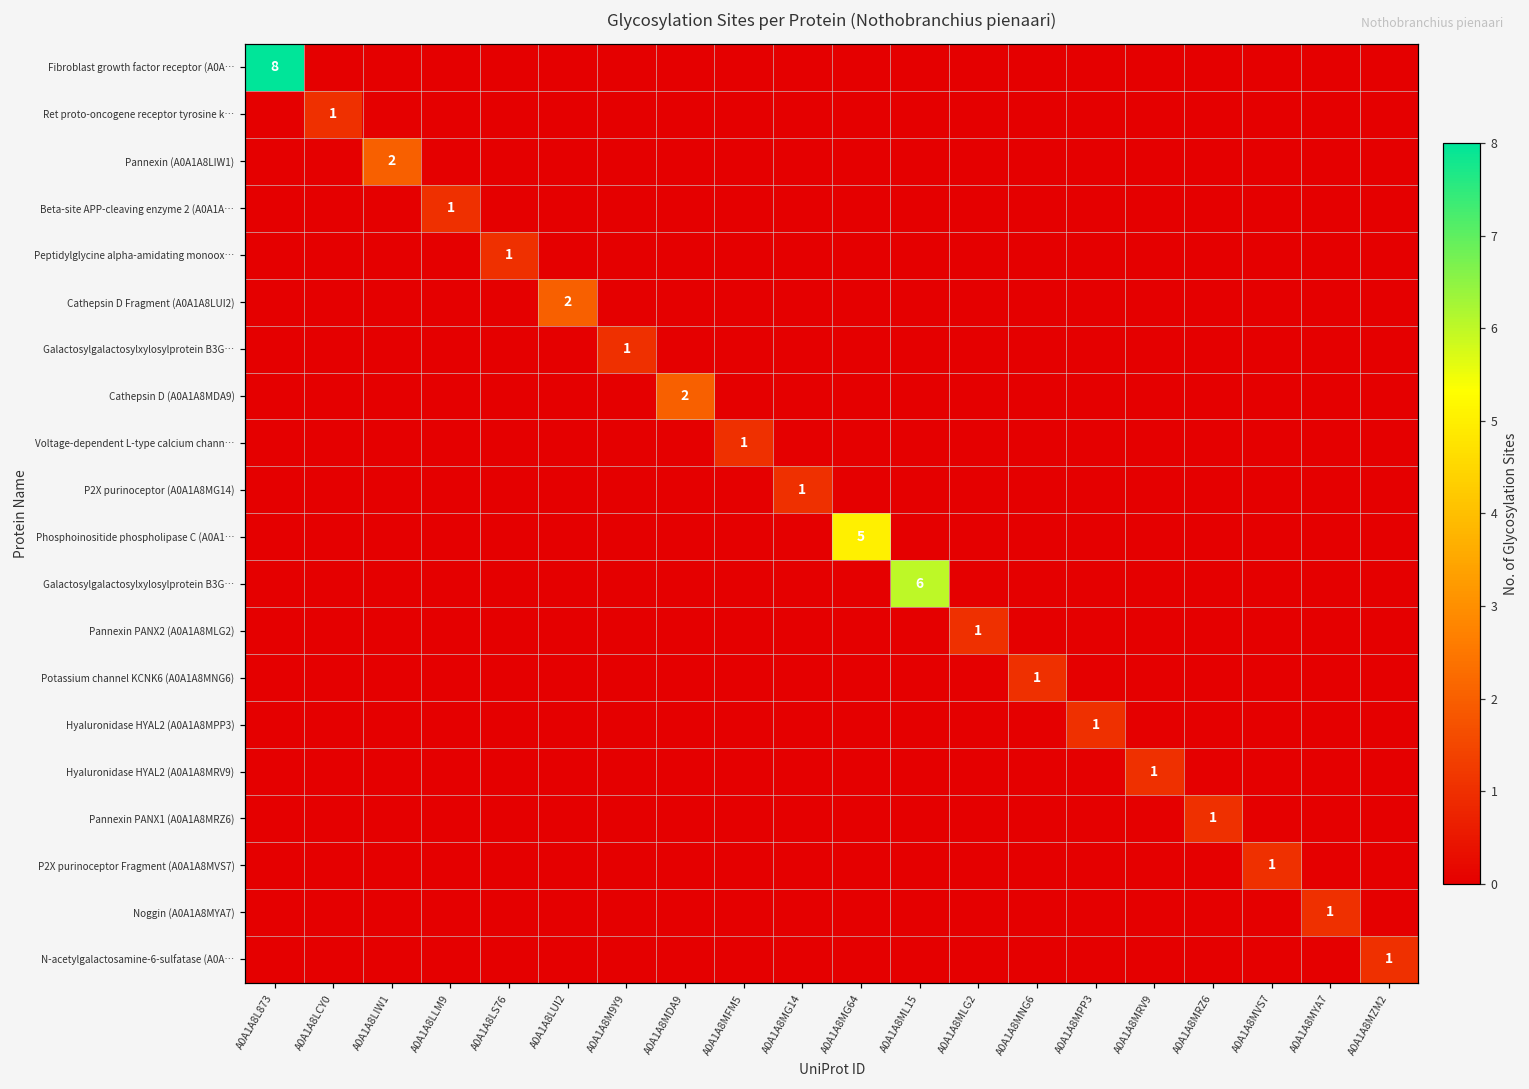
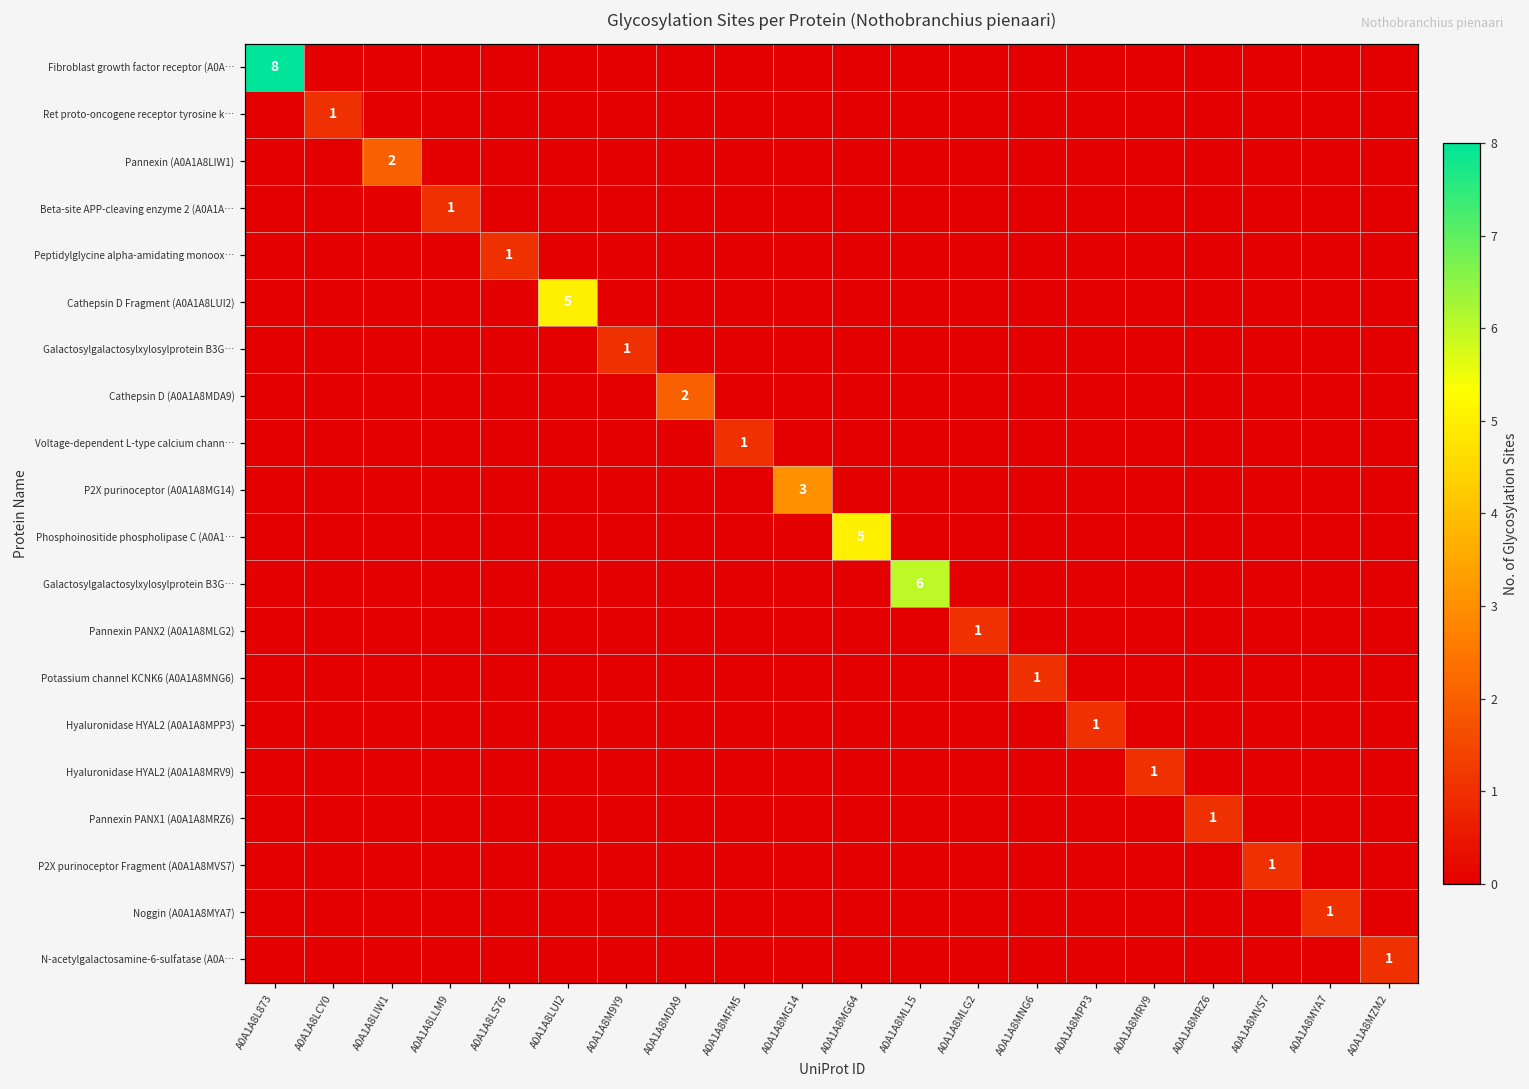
Cathepsin D Fragment (A0A1A8LUI2), A0A1A8LUI2: 2 -> 5
P2X purinoceptor (A0A1A8MG14), A0A1A8MG14: 1 -> 3
